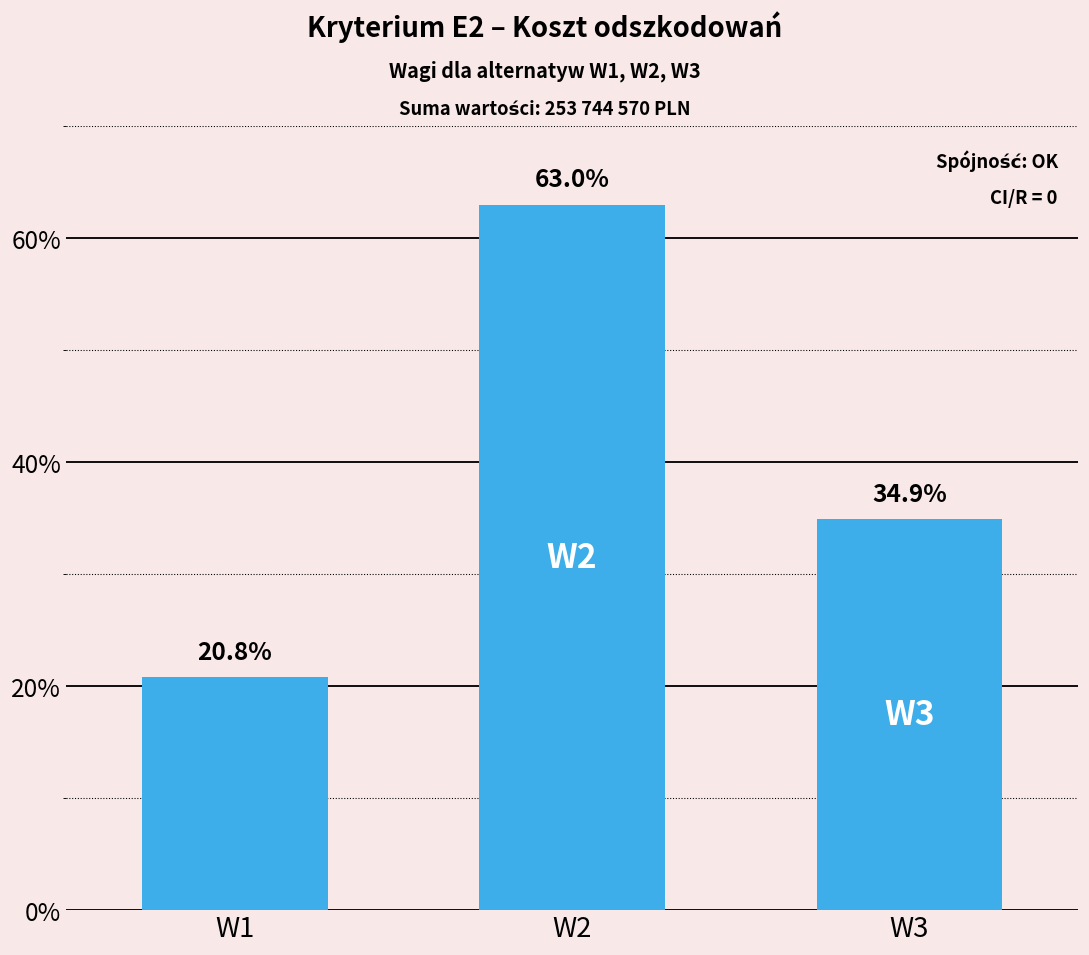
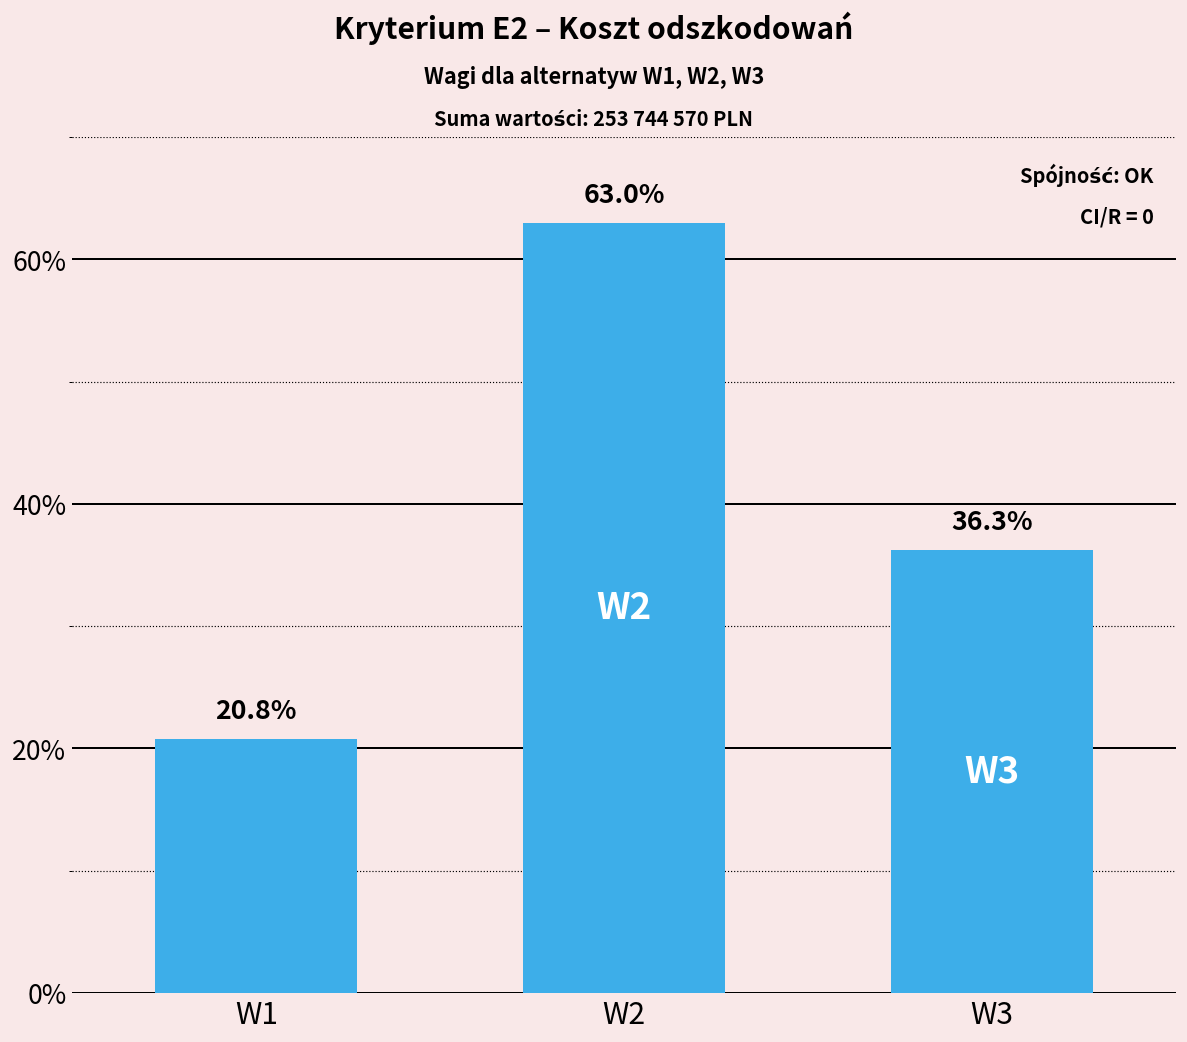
W3: 34.9% -> 36.3%
